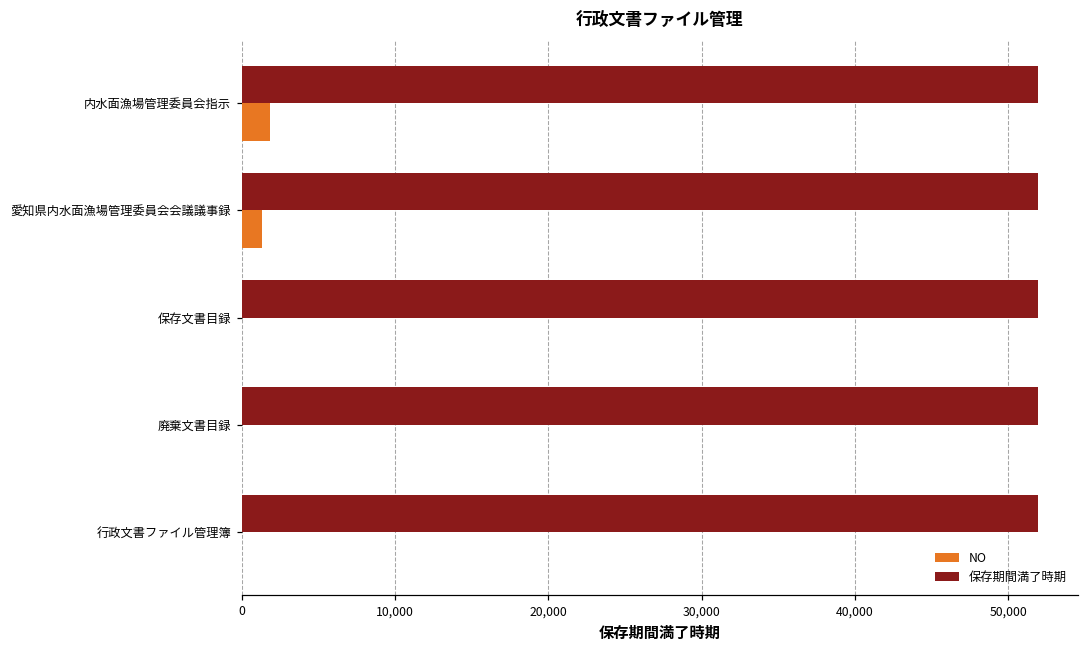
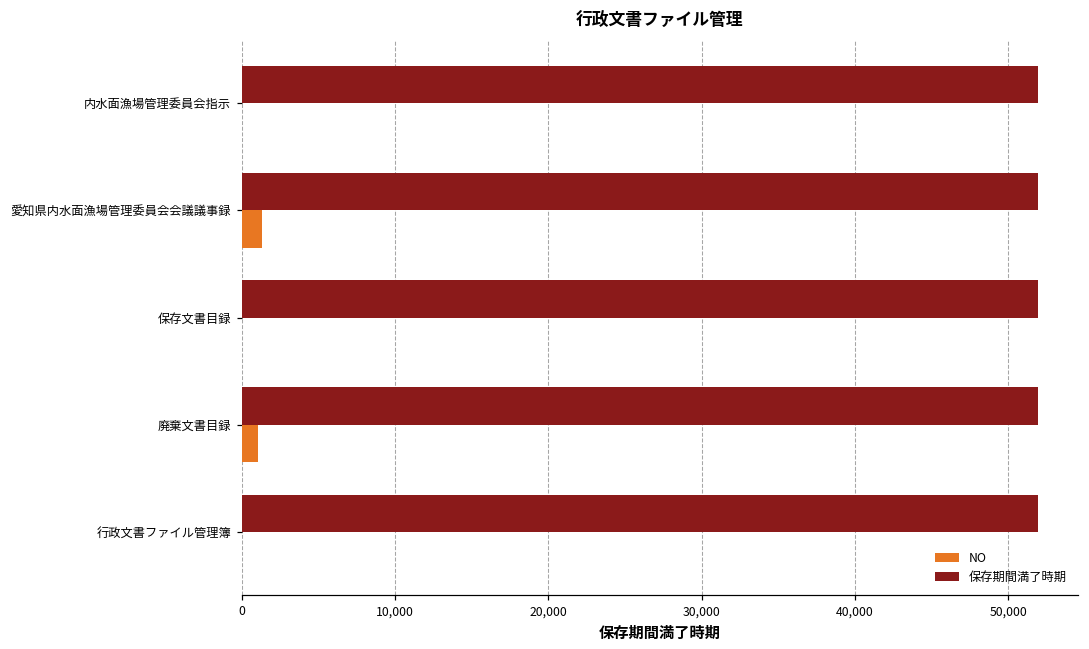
NO, 内水面漁場管理委員会指示: 1,800 -> 0
NO, 廃棄文書目録: 0 -> 1,000
